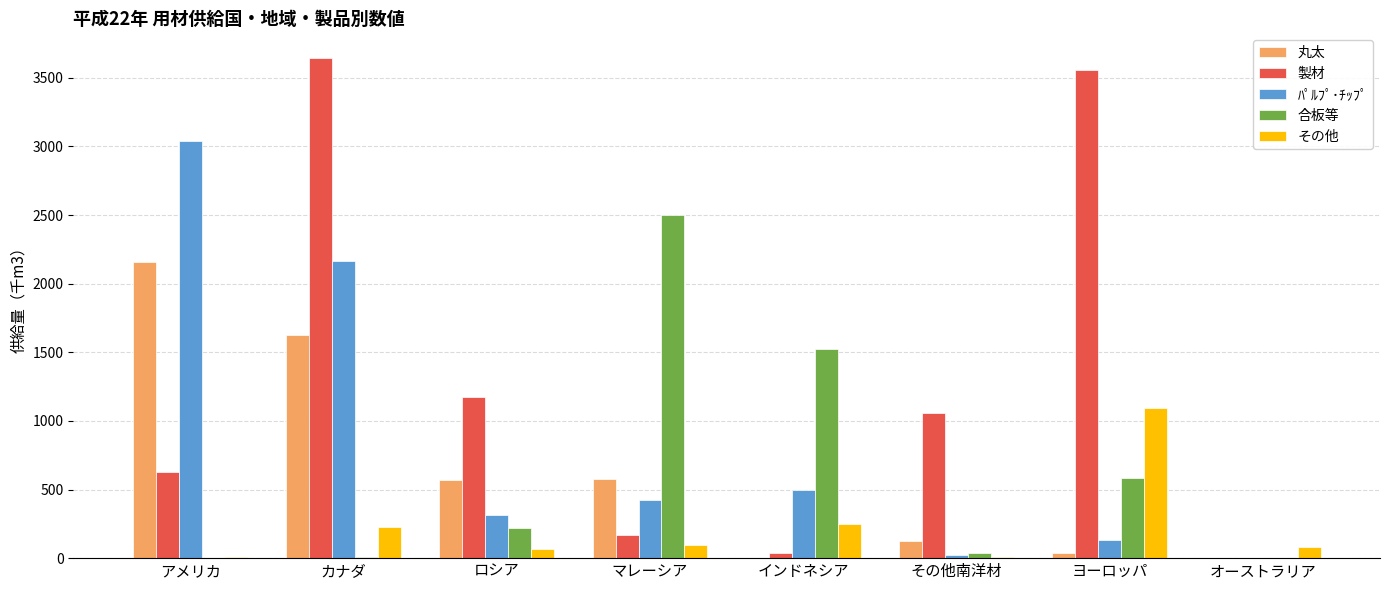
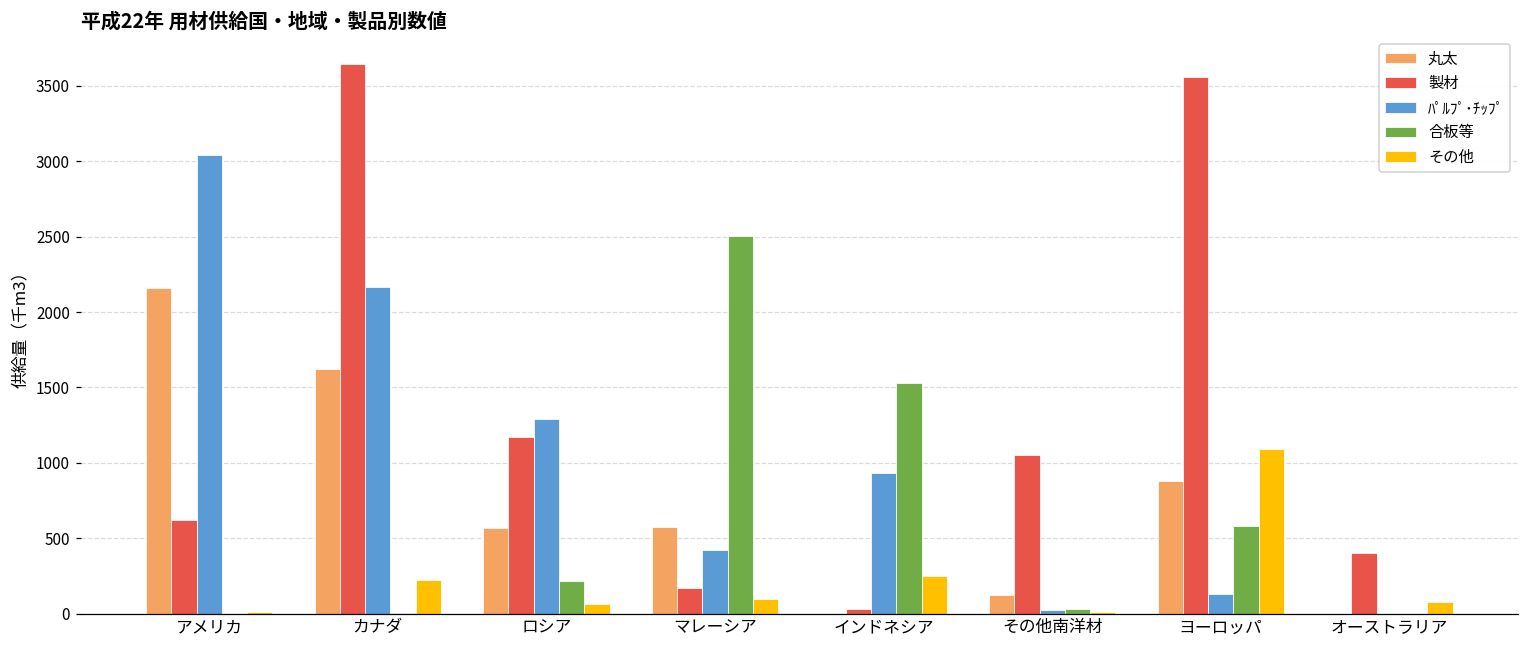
ﾊﾟﾙﾌﾟ･ﾁｯﾌﾟ, ロシア: 320 -> 1290
ﾊﾟﾙﾌﾟ･ﾁｯﾌﾟ, インドネシア: 490 -> 930
丸太, ヨーロッパ: 40 -> 880
製材, オーストラリア: 0 -> 400
